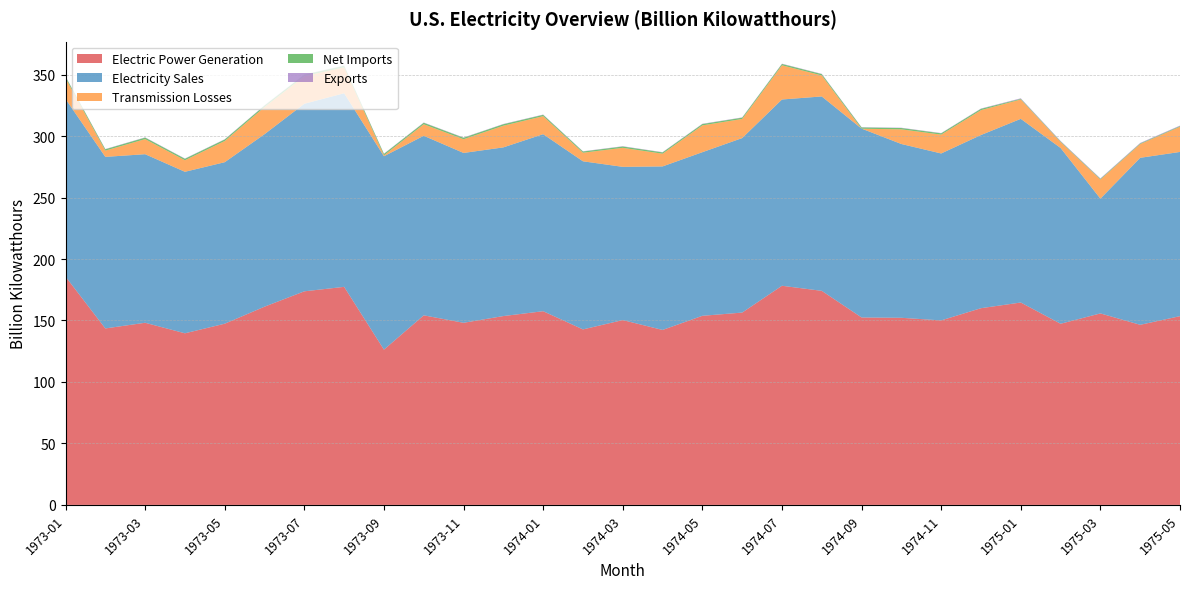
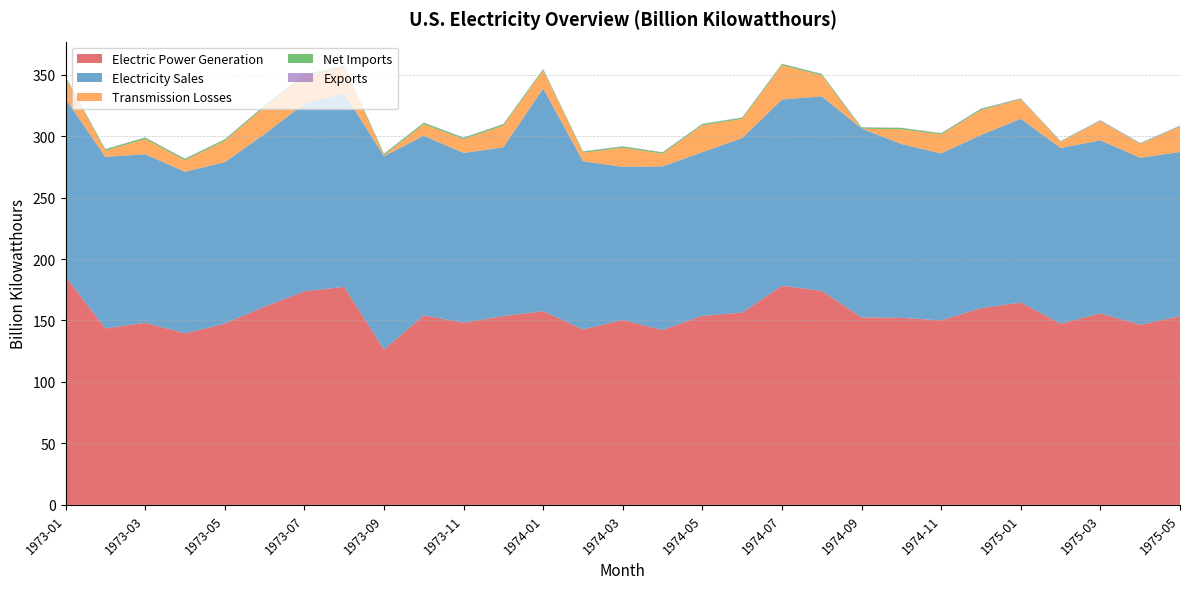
Electricity Sales, 1974-01: 144 -> 181
Electricity Sales, 1975-03: 93 -> 141
